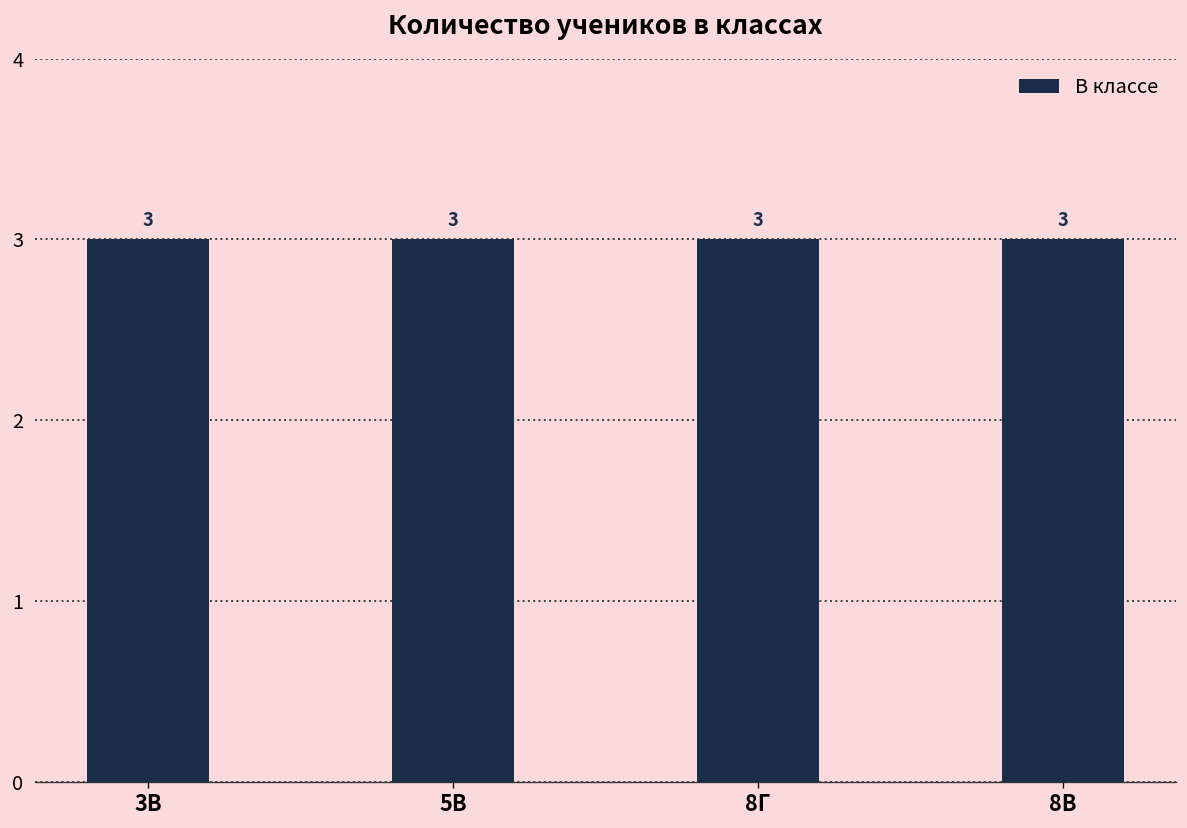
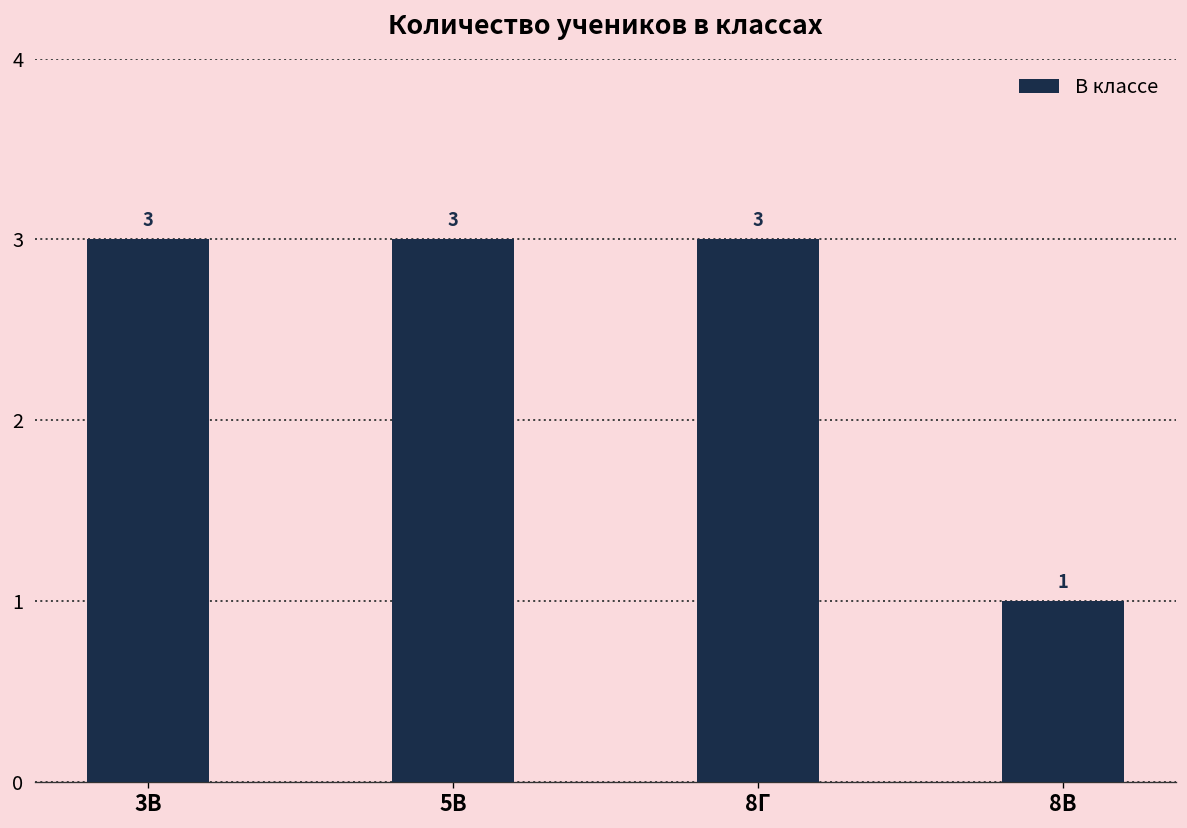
8В: 3 -> 1
